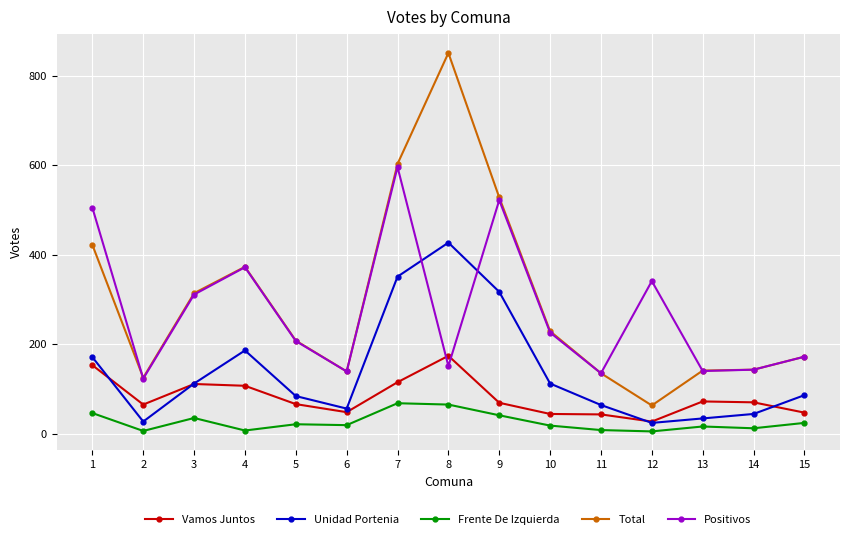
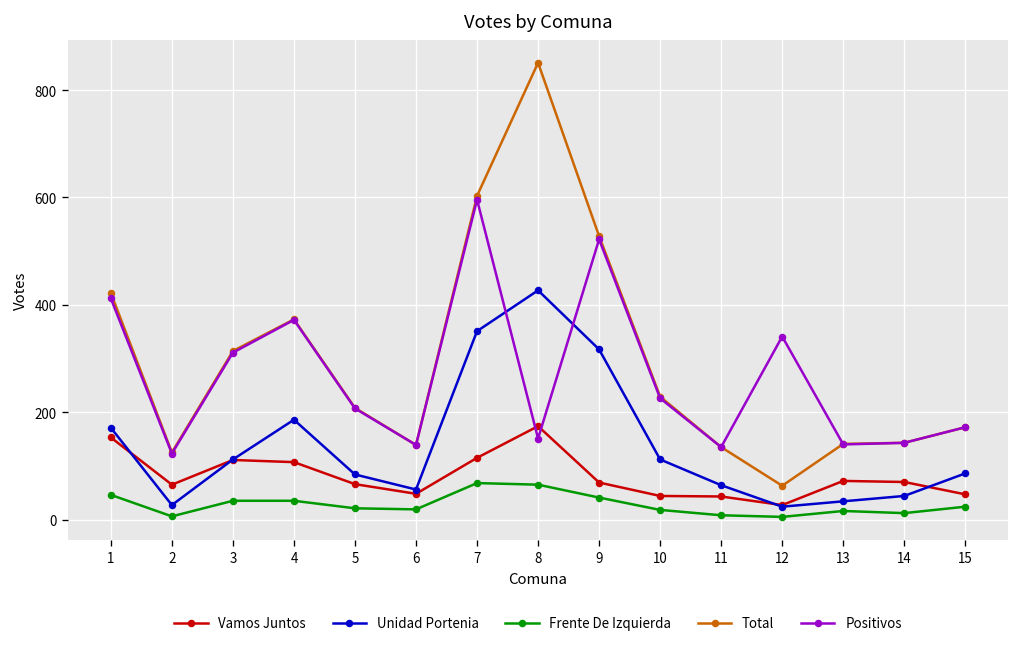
Positivos, 1: 510 -> 410
Frente De Izquierda, 4: 10 -> 40
